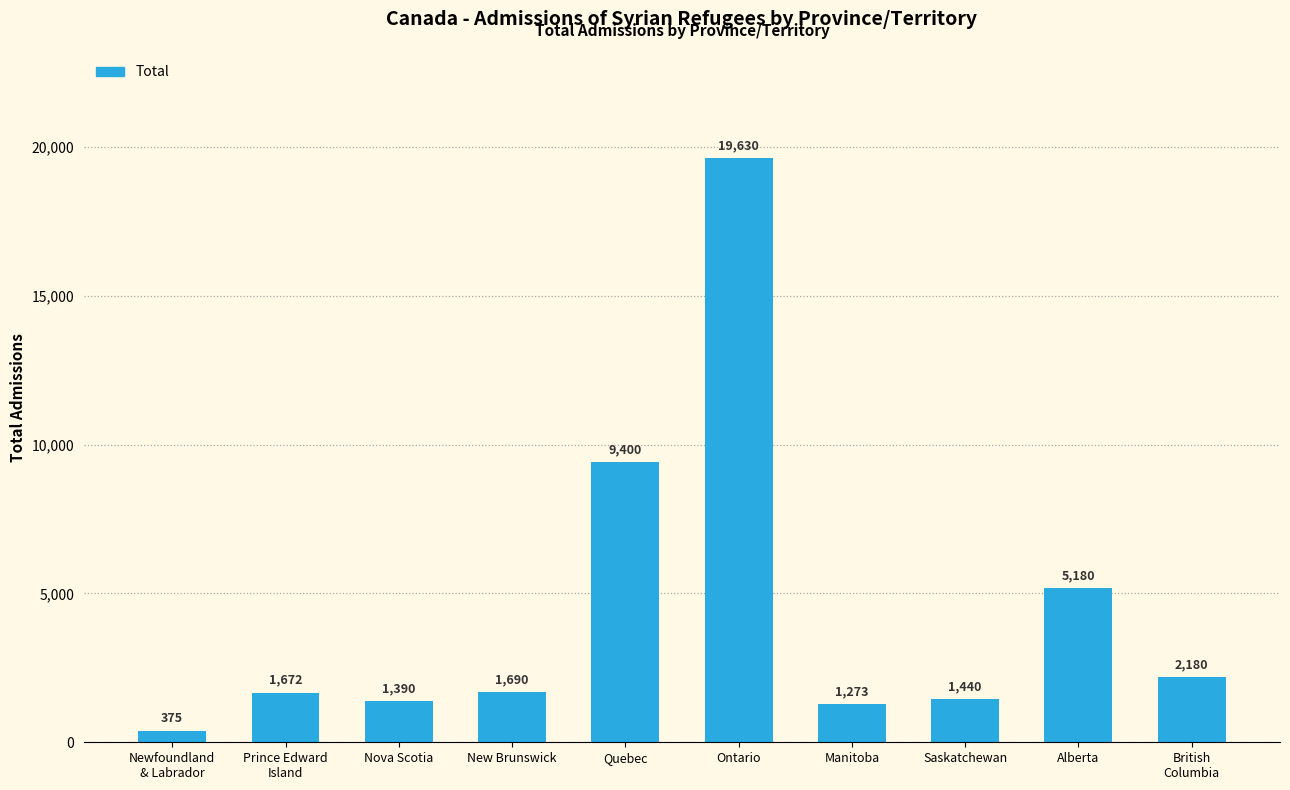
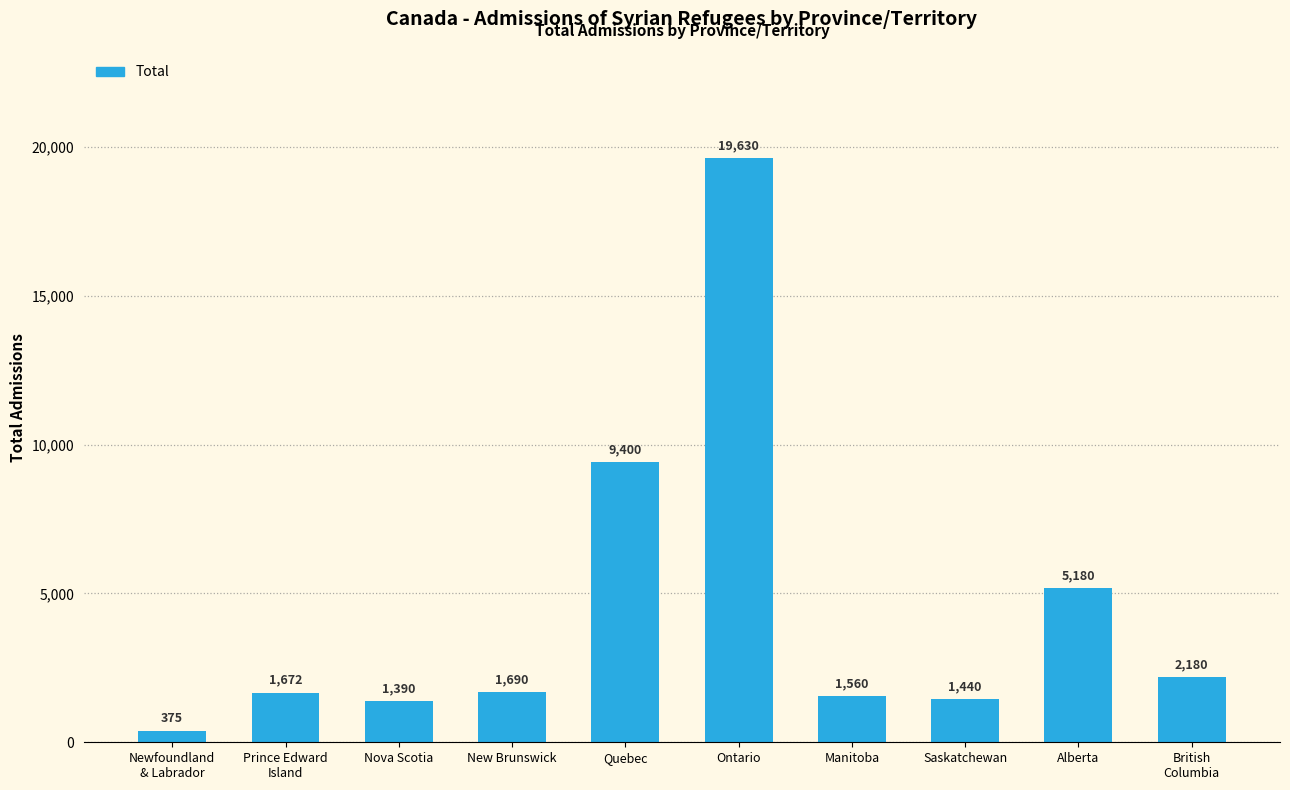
Manitoba: 1,273 -> 1,560
